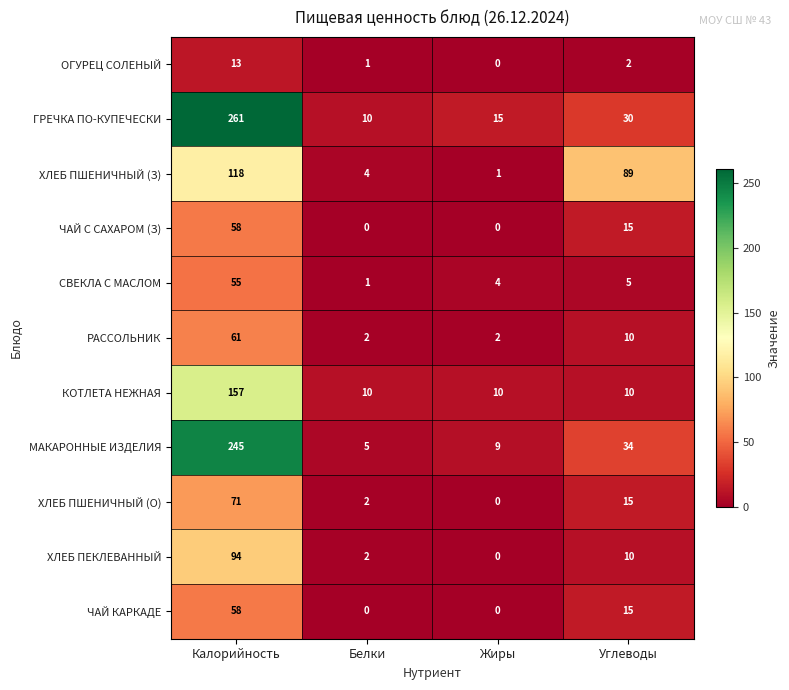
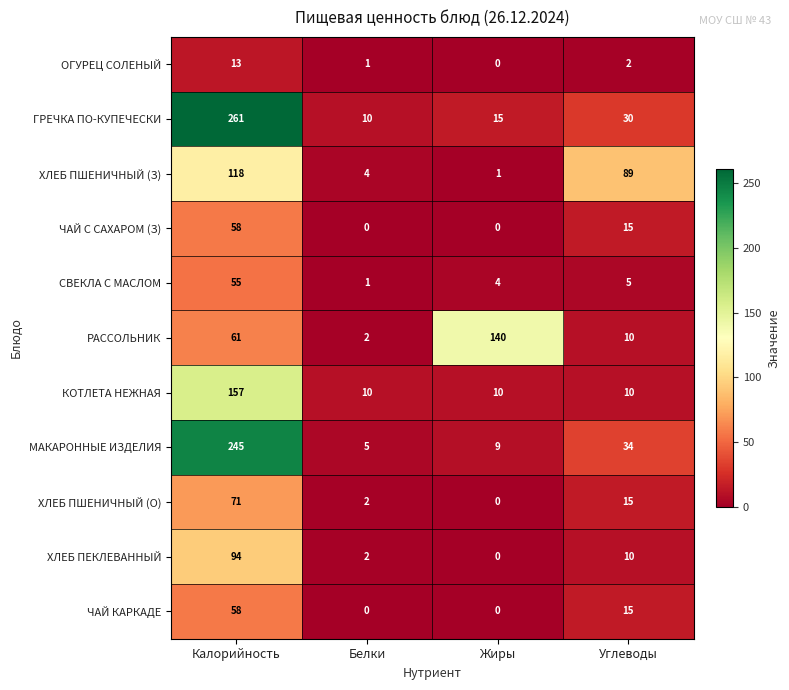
РАССОЛЬНИК, Жиры: 2 -> 140
